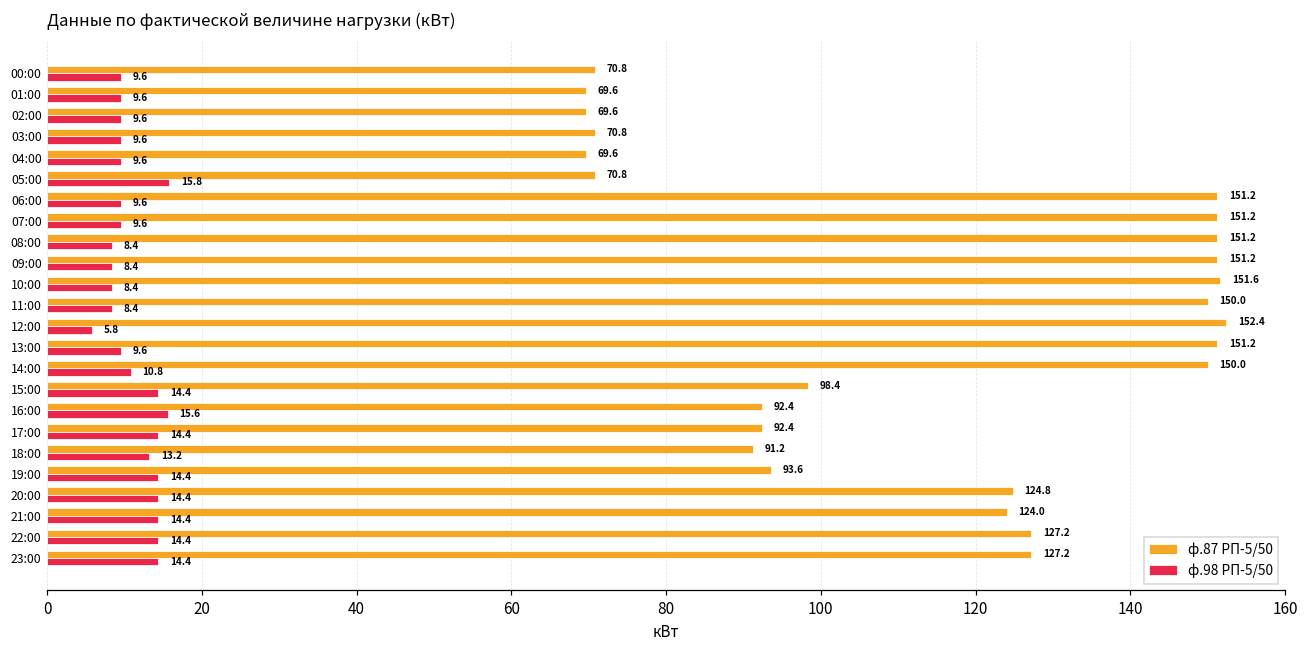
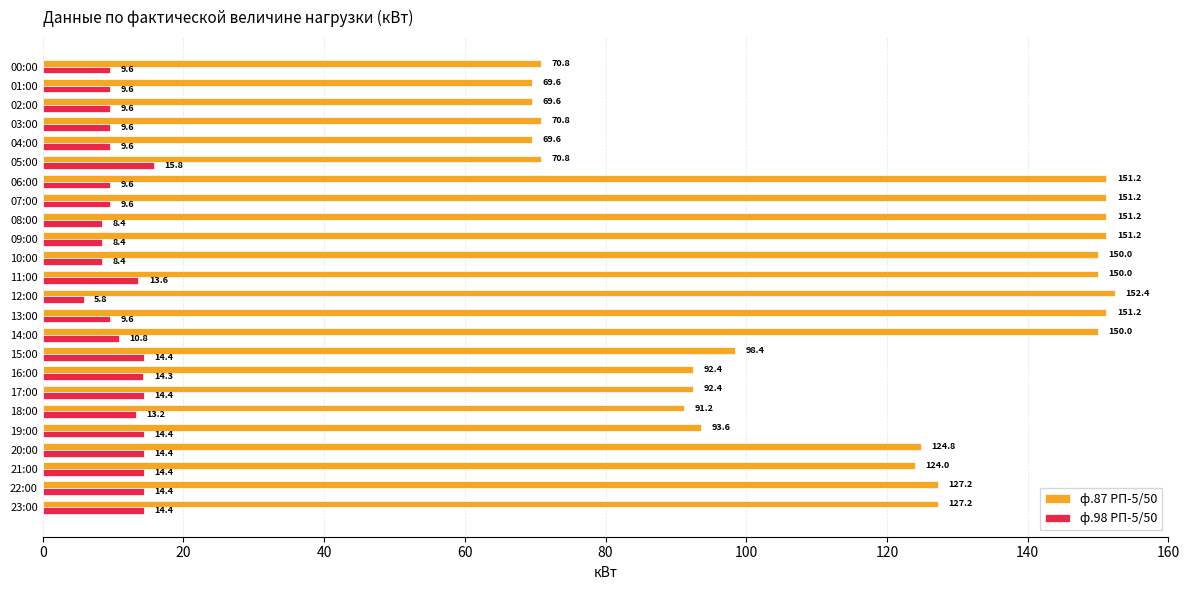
ф.87 РП-5/50, 10:00: 151.6 -> 150.0
ф.98 РП-5/50, 11:00: 8.4 -> 13.6
ф.98 РП-5/50, 16:00: 15.6 -> 14.3
